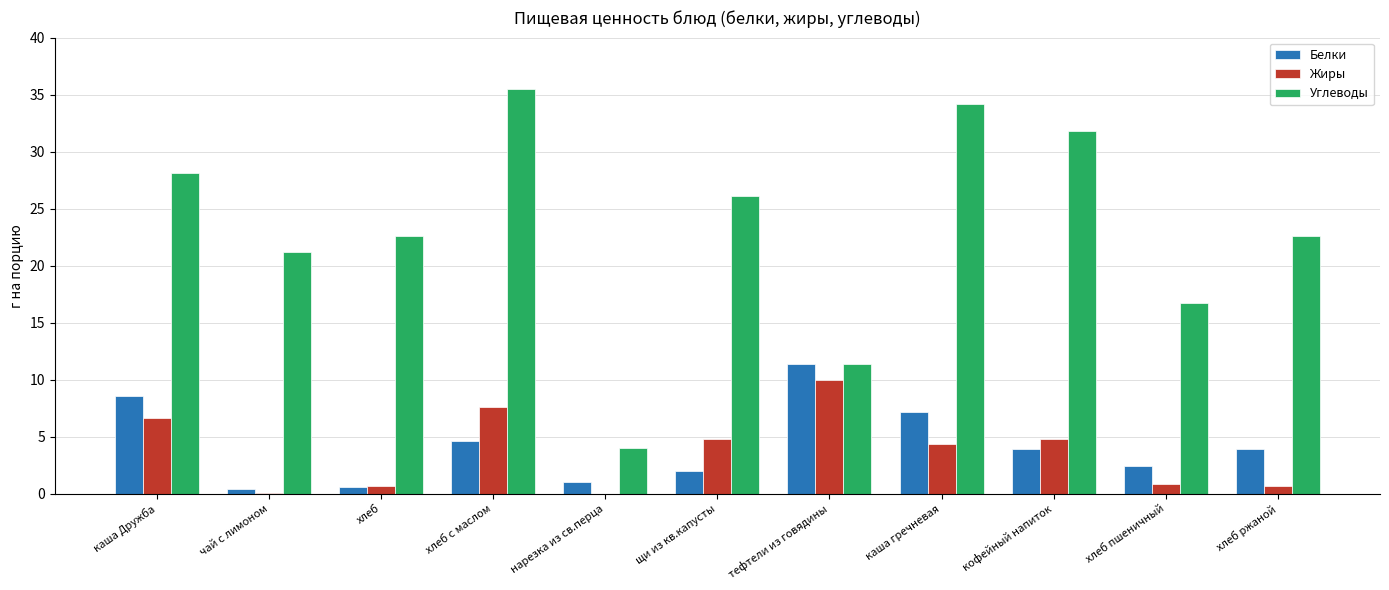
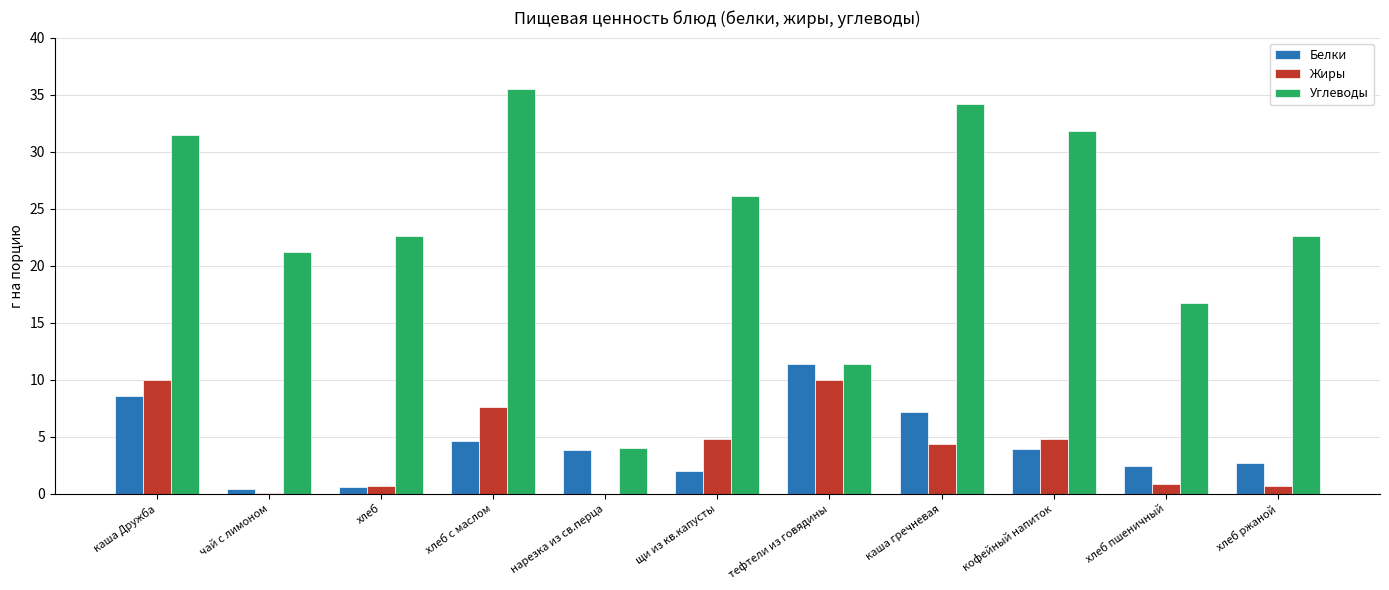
Жиры, каша Дружба: 6.7 -> 9.9
Углеводы, каша Дружба: 28.1 -> 31.5
Белки, нарезка из св.перца: 1.0 -> 3.8
Белки, хлеб ржаной: 4.0 -> 2.7
